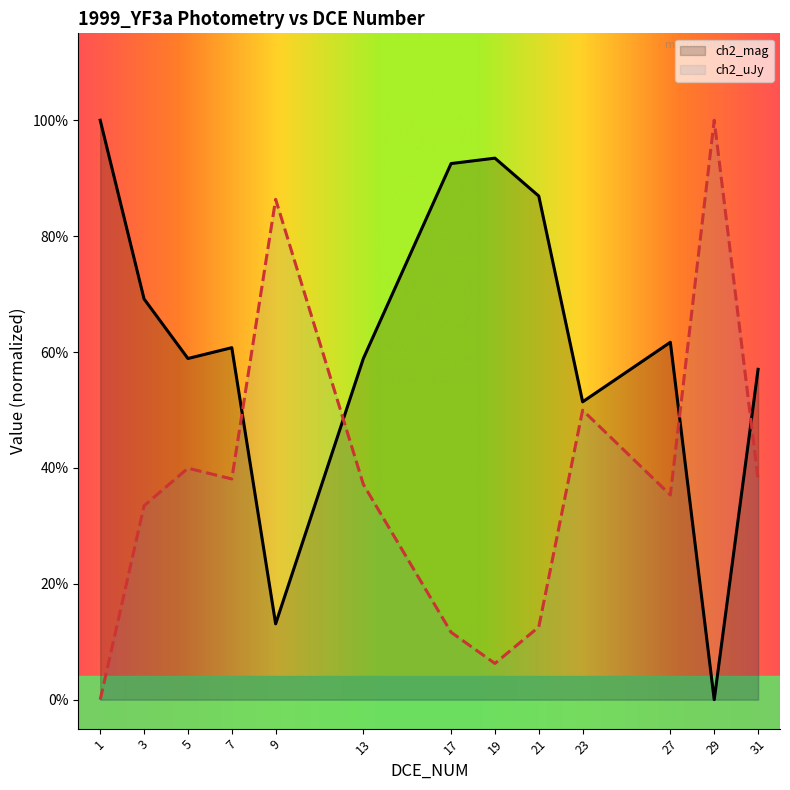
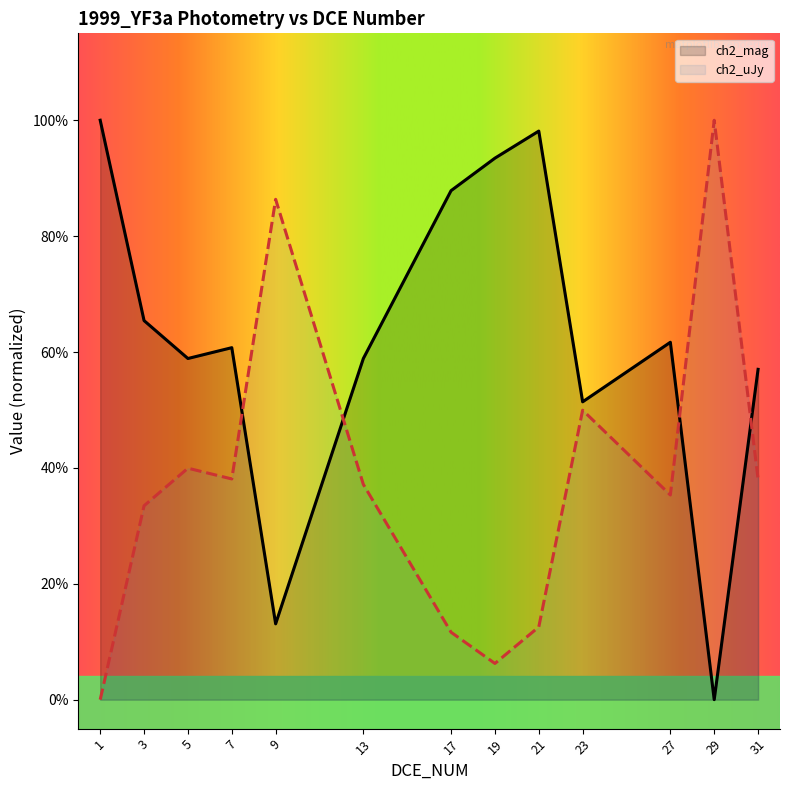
ch2_mag, 3: 69% -> 65%
ch2_mag, 17: 93% -> 88%
ch2_mag, 21: 87% -> 98%
